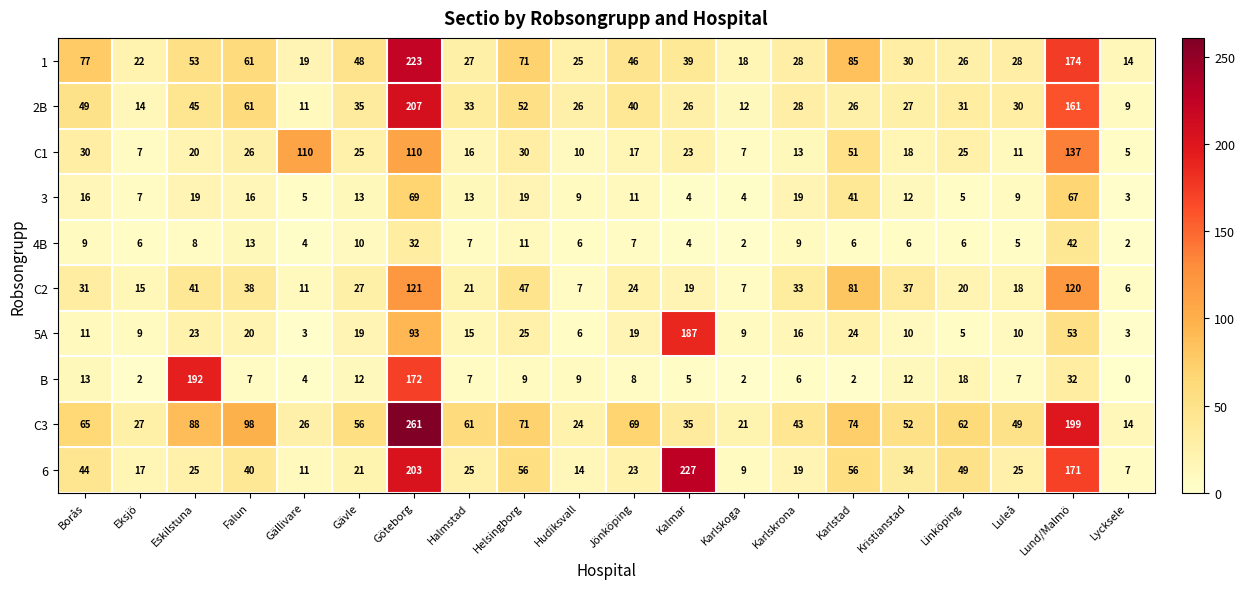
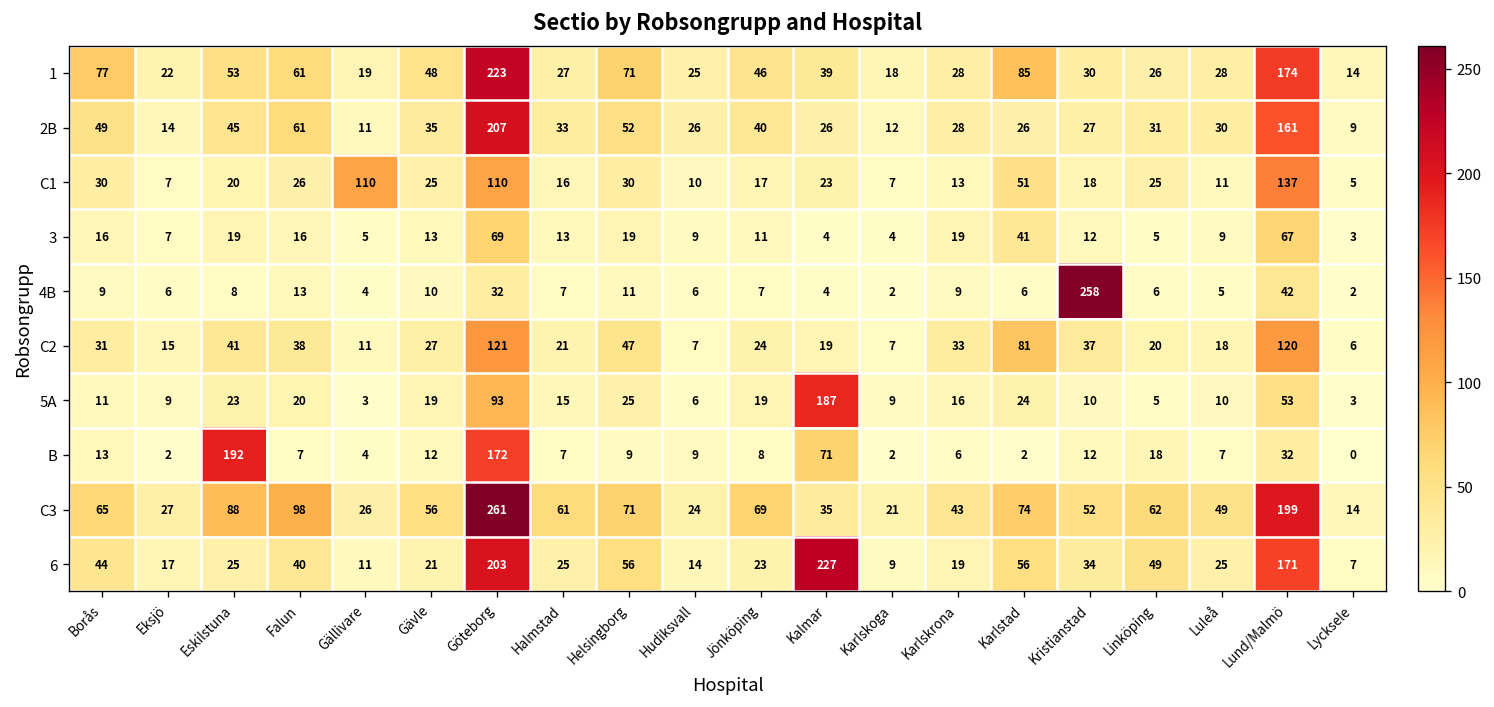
4B, Kristianstad: 6 -> 258
B, Kalmar: 5 -> 71
